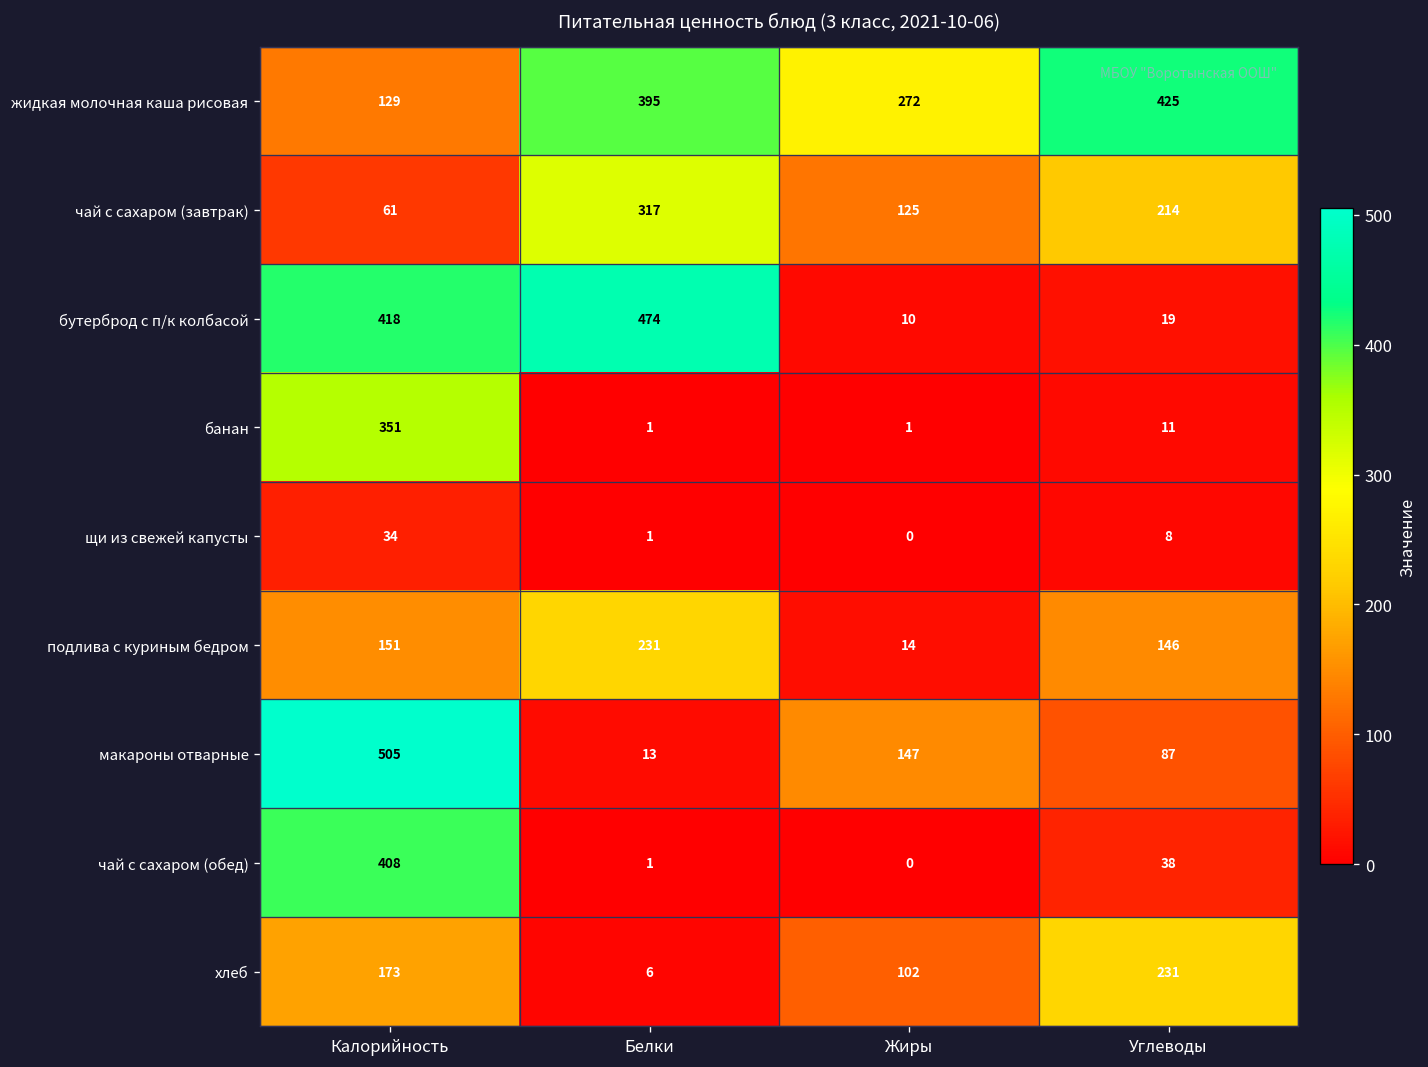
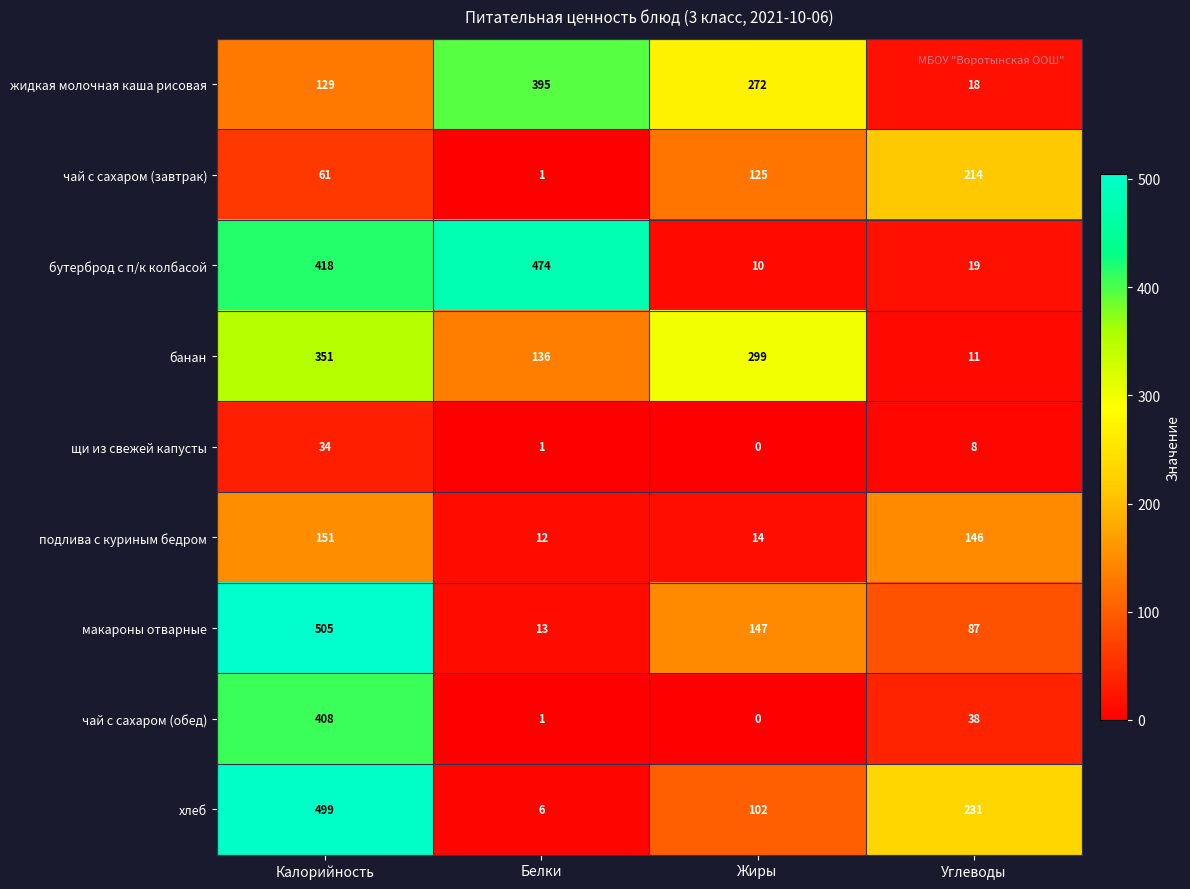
жидкая молочная каша рисовая, Углеводы: 425 -> 18
чай с сахаром (завтрак), Белки: 317 -> 1
банан, Белки: 1 -> 136
банан, Жиры: 1 -> 299
подлива с куриным бедром, Белки: 231 -> 12
хлеб, Калорийность: 173 -> 499
